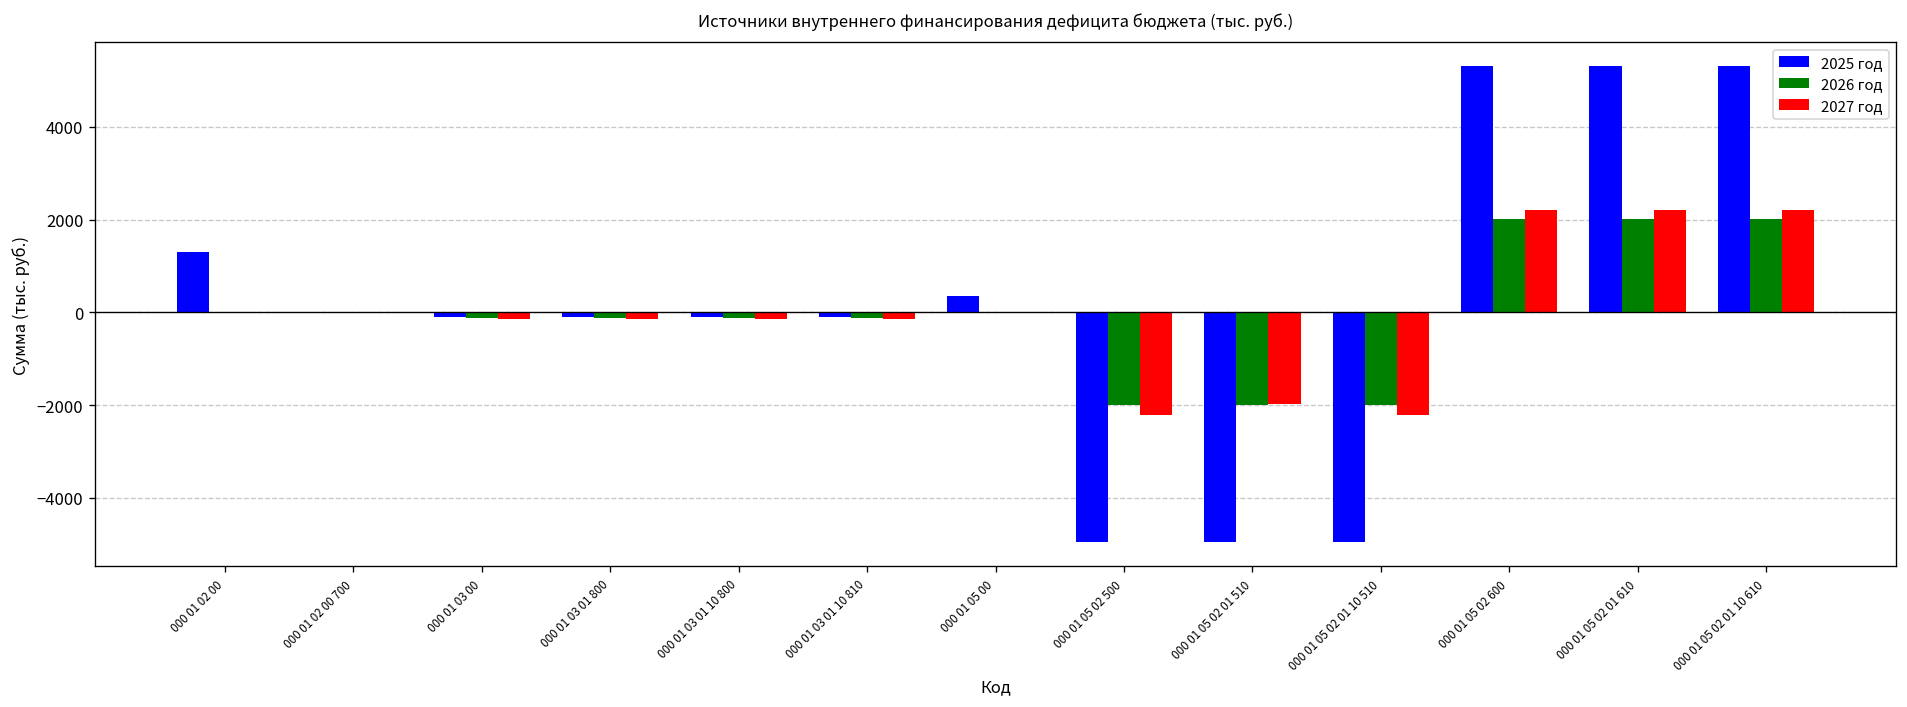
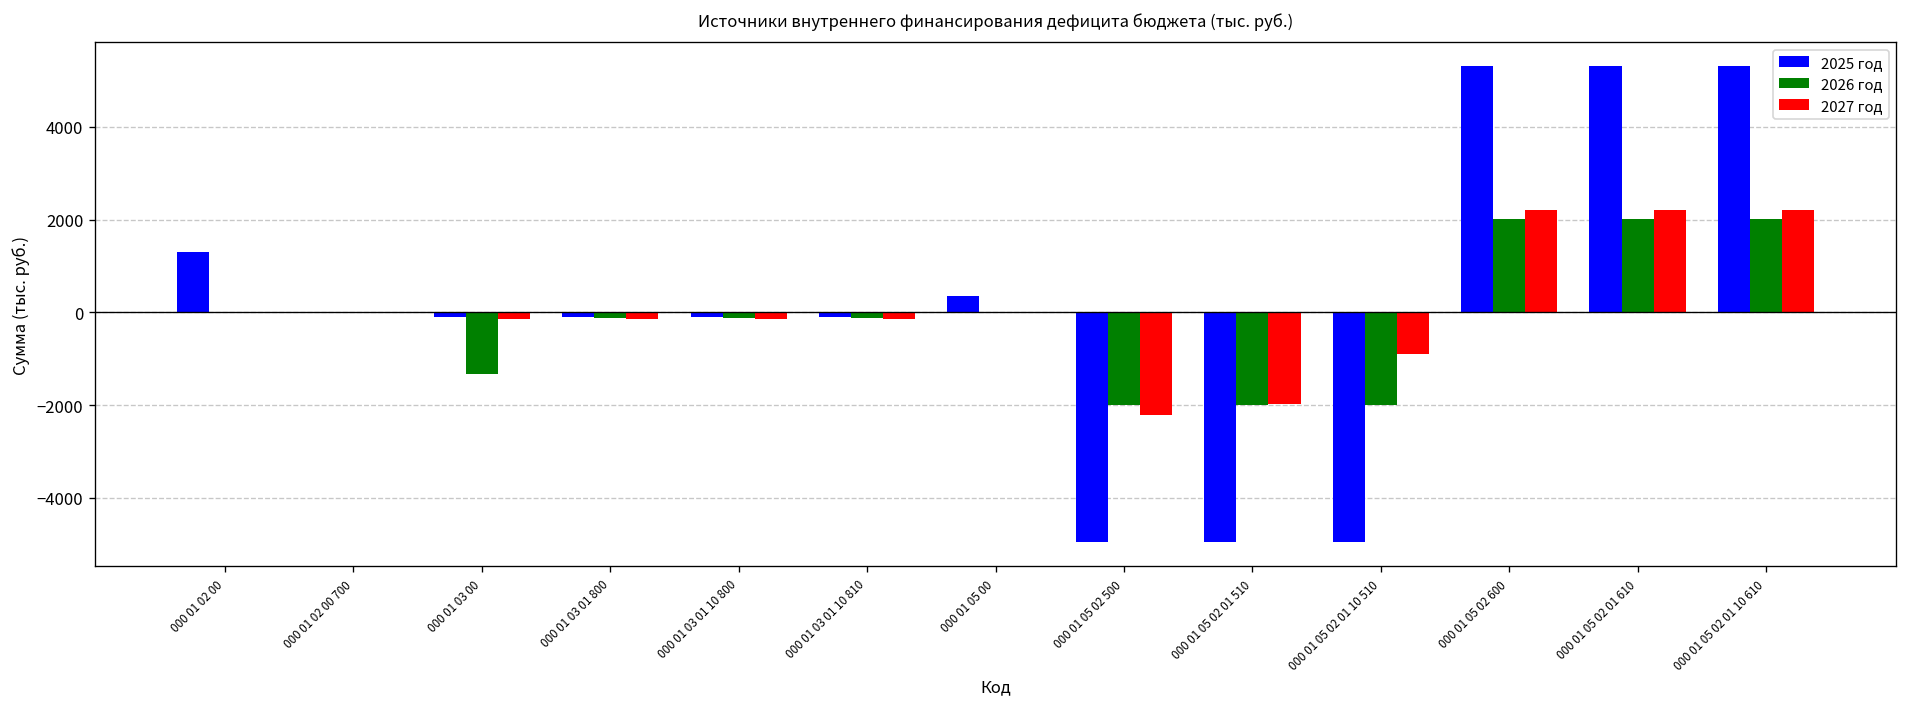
2026 год, 000 01 03 00: -100 -> -1300
2027 год, 000 01 05 02 01 10 510: -2200 -> -900
